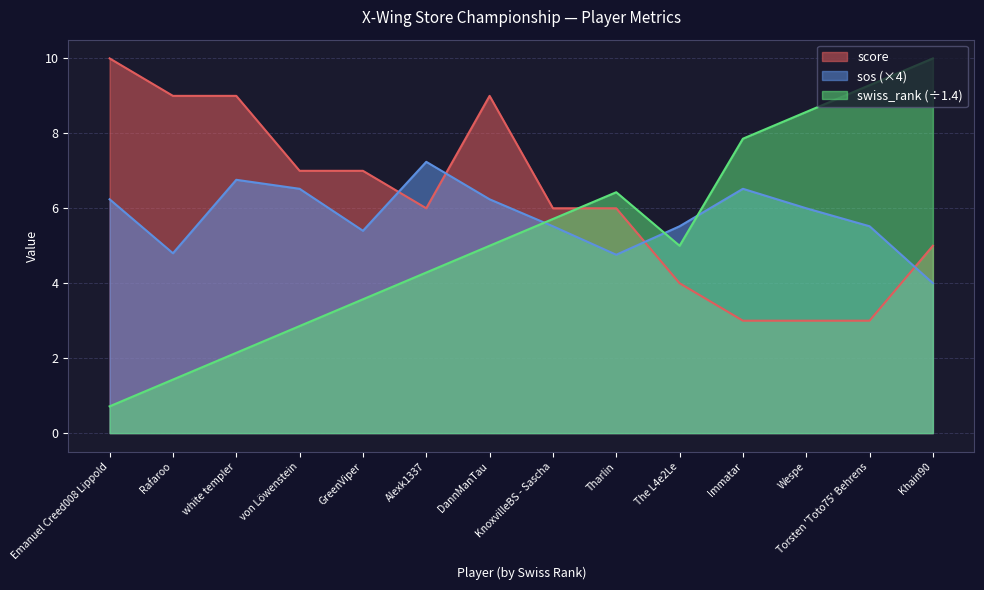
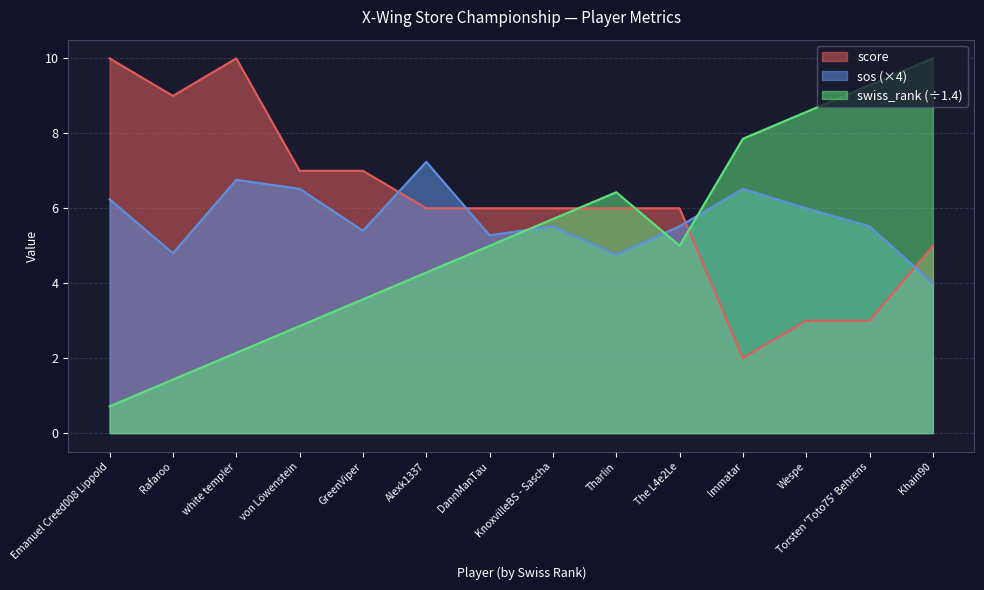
score, white templer: 9 -> 10
score, DannManTau: 9 -> 6
sos (×4), DannManTau: 6.2 -> 5.3
score, The L4e2Le: 4 -> 6
score, Immatar: 3 -> 2
